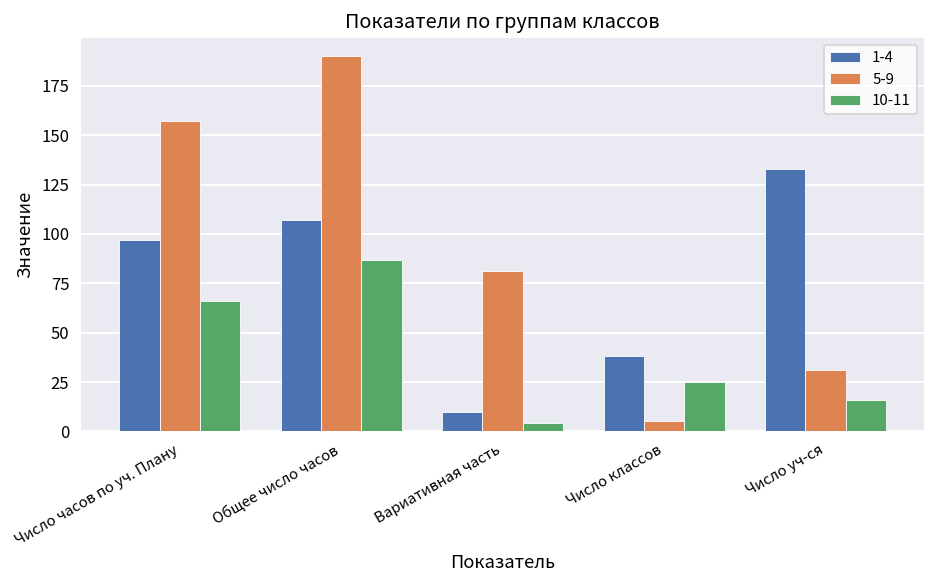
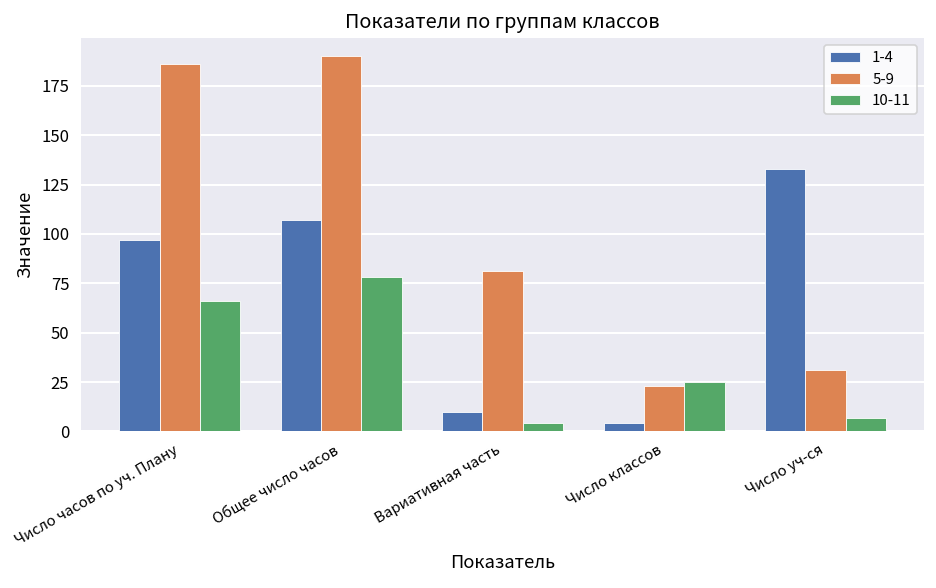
5-9, Число часов по уч. Плану: 157 -> 186
10-11, Общее число часов: 87 -> 78
1-4, Число классов: 38 -> 4
5-9, Число классов: 5 -> 23
10-11, Число уч-ся: 16 -> 7
